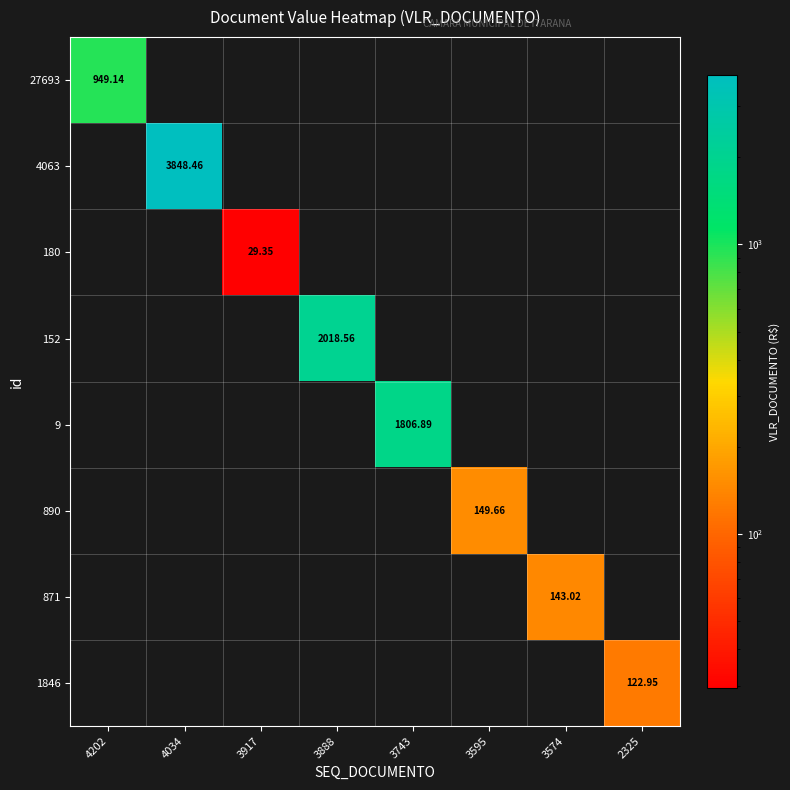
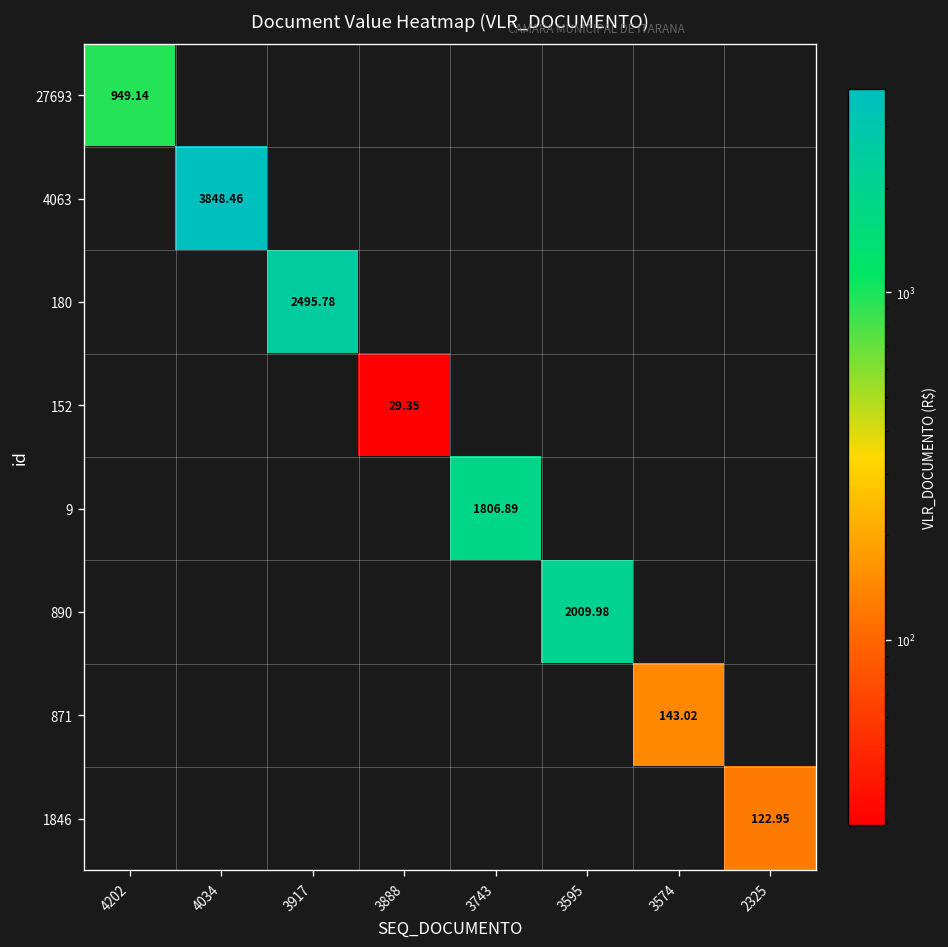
180, 3917: 29.35 -> 2495.78
152, 3888: 2018.56 -> 29.35
890, 3595: 149.66 -> 2009.98
